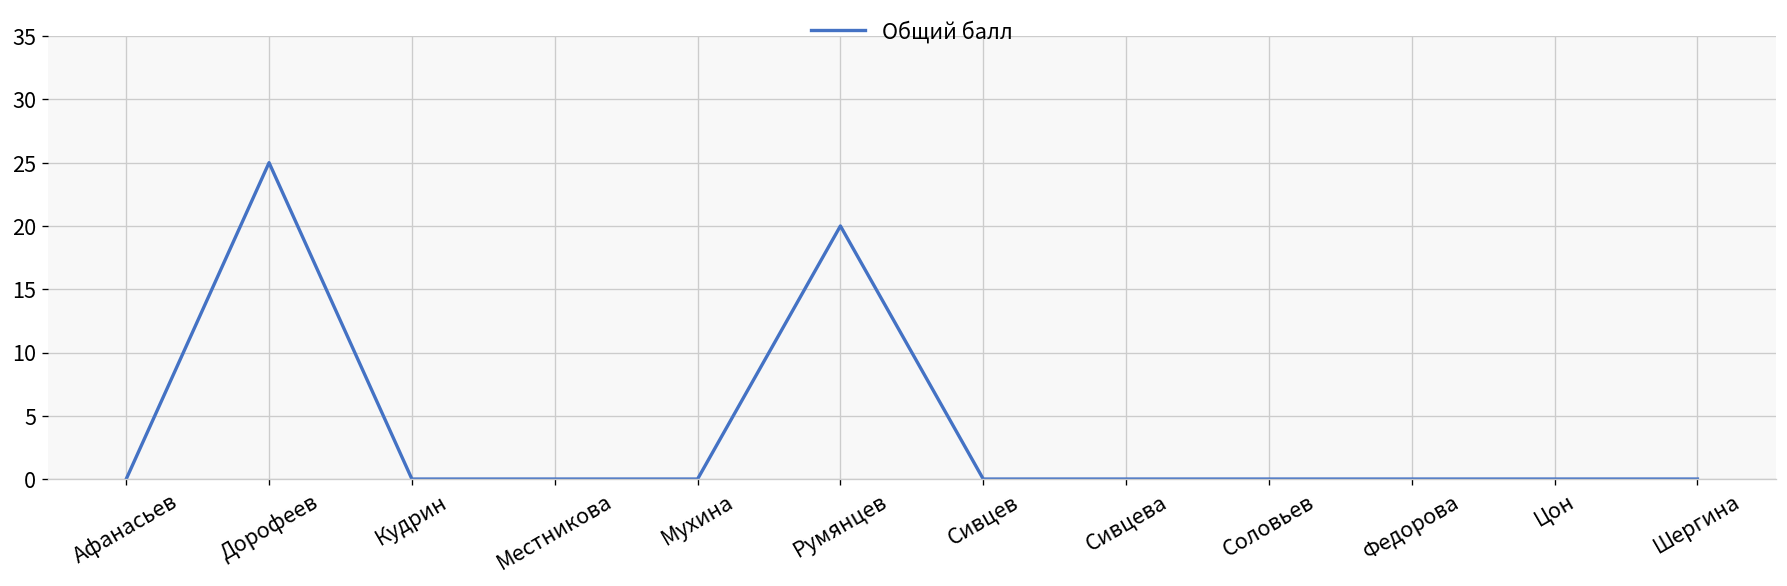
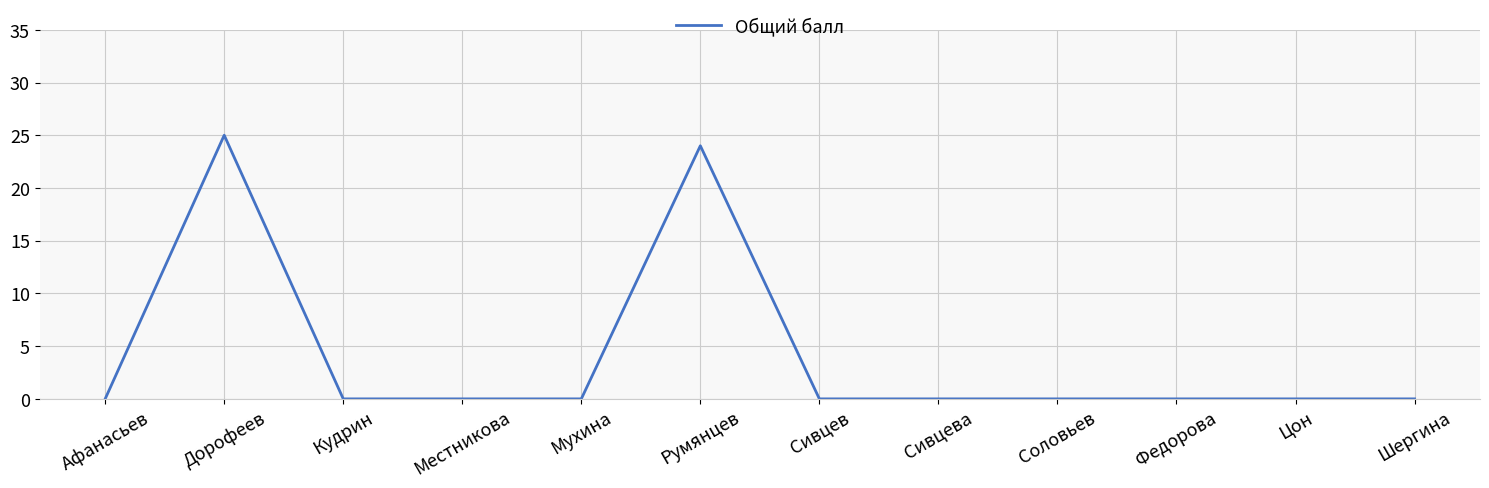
Румянцев: 20 -> 24
